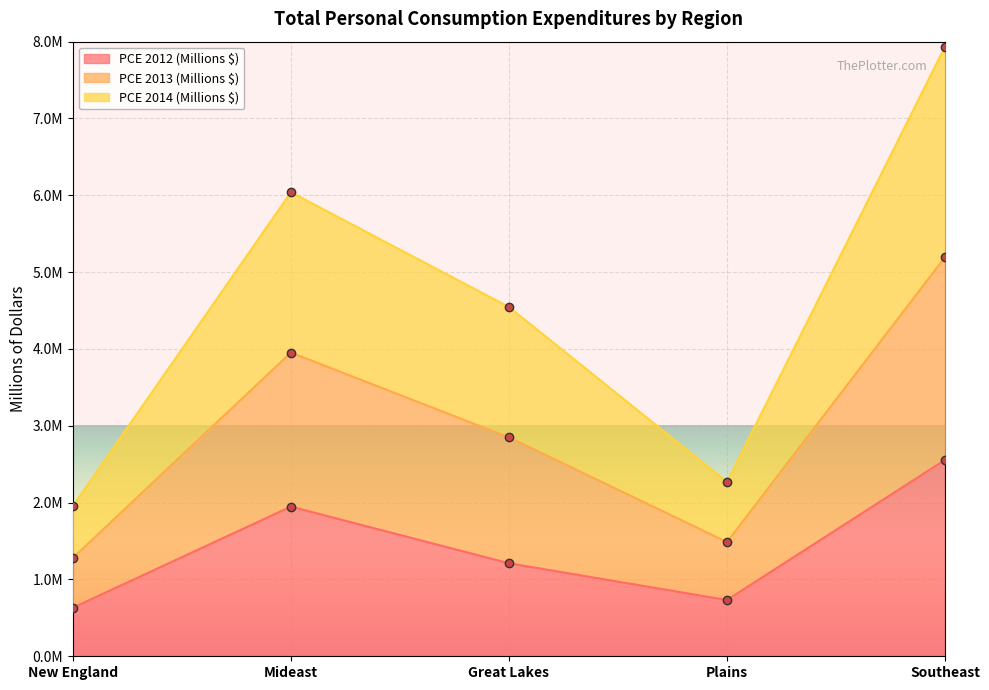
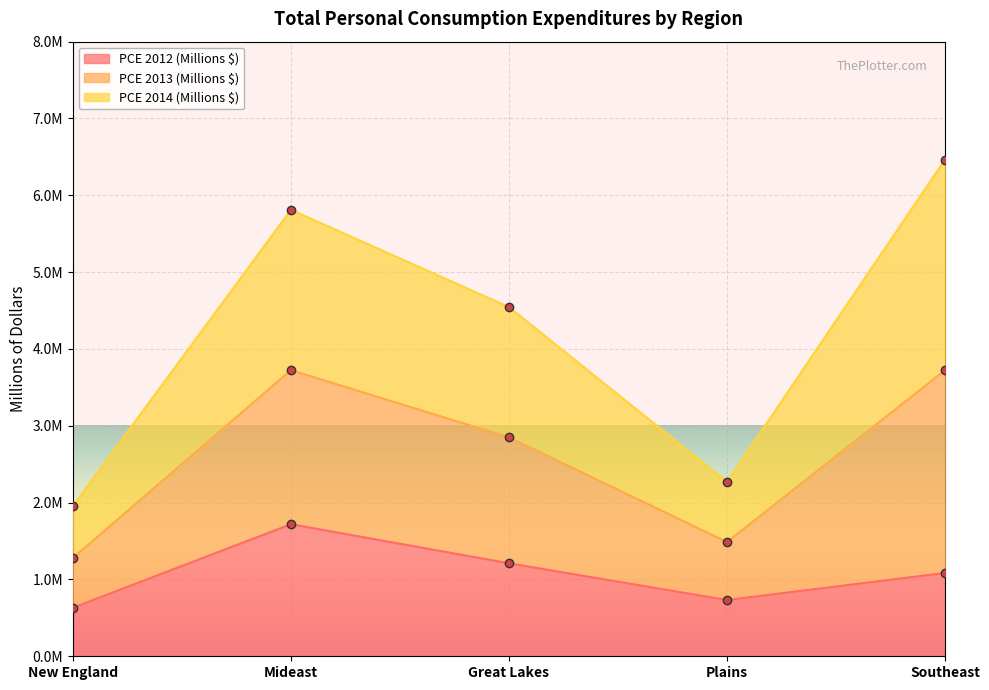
PCE 2012 (Millions $), Mideast: 1900000 -> 1700000
PCE 2012 (Millions $), Southeast: 2600000 -> 1100000
